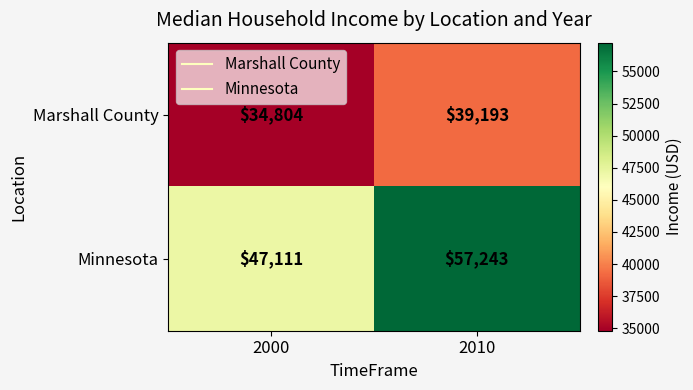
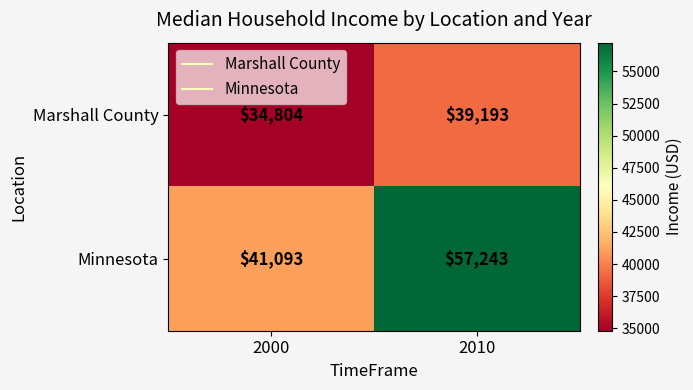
Minnesota, 2000: $47,111 -> $41,093
